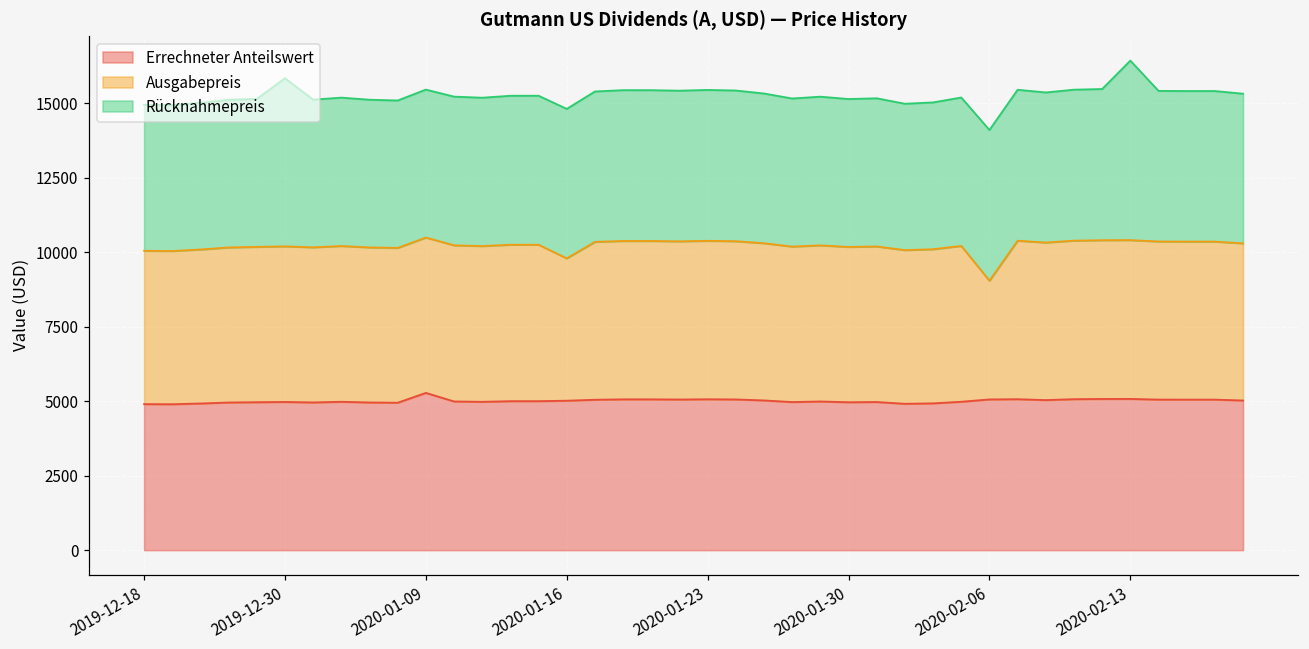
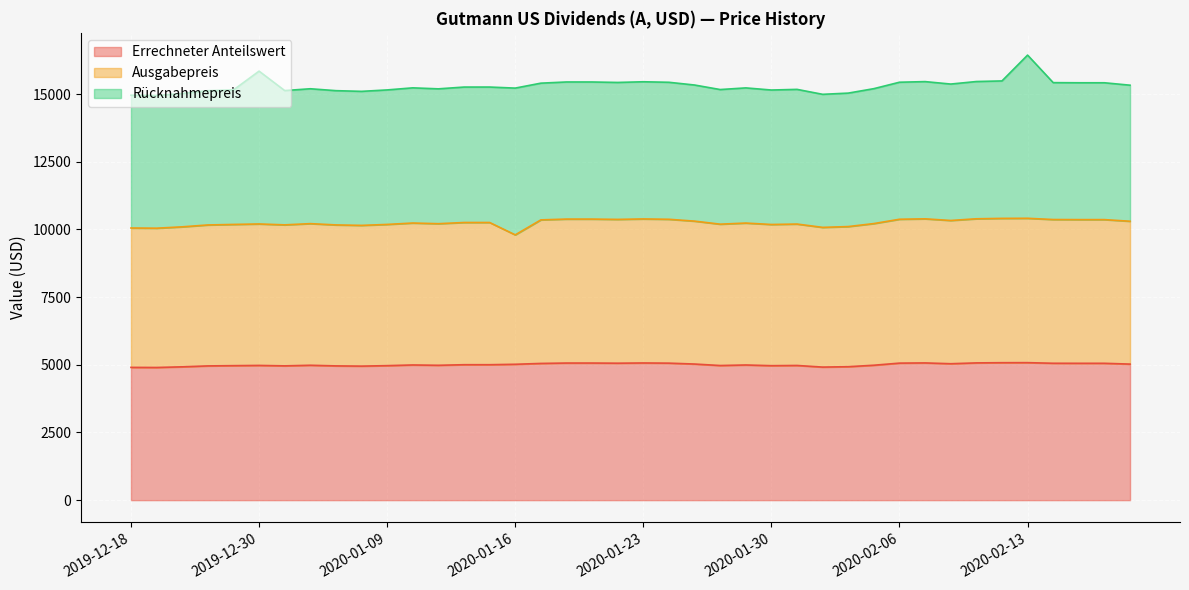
Errechneter Anteilswert, 2020-01-09: 5300 -> 5000
Rücknahmepreis, 2020-01-16: 5000 -> 5400
Ausgabepreis, 2020-02-06: 4000 -> 5300
